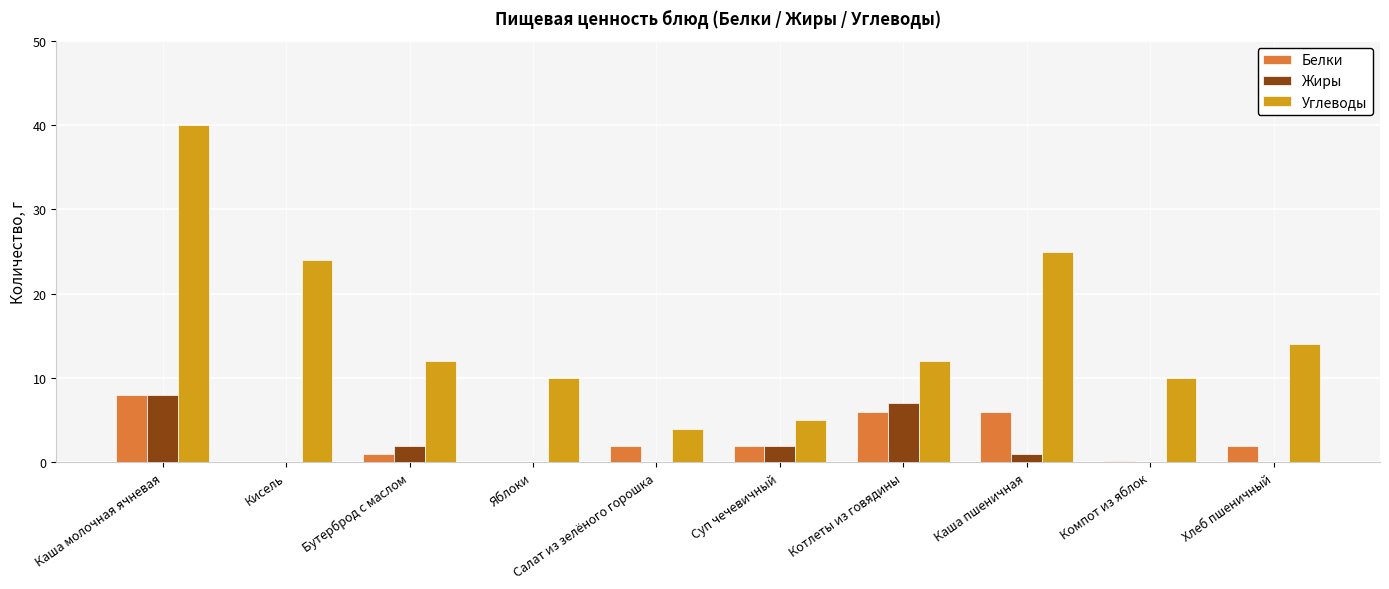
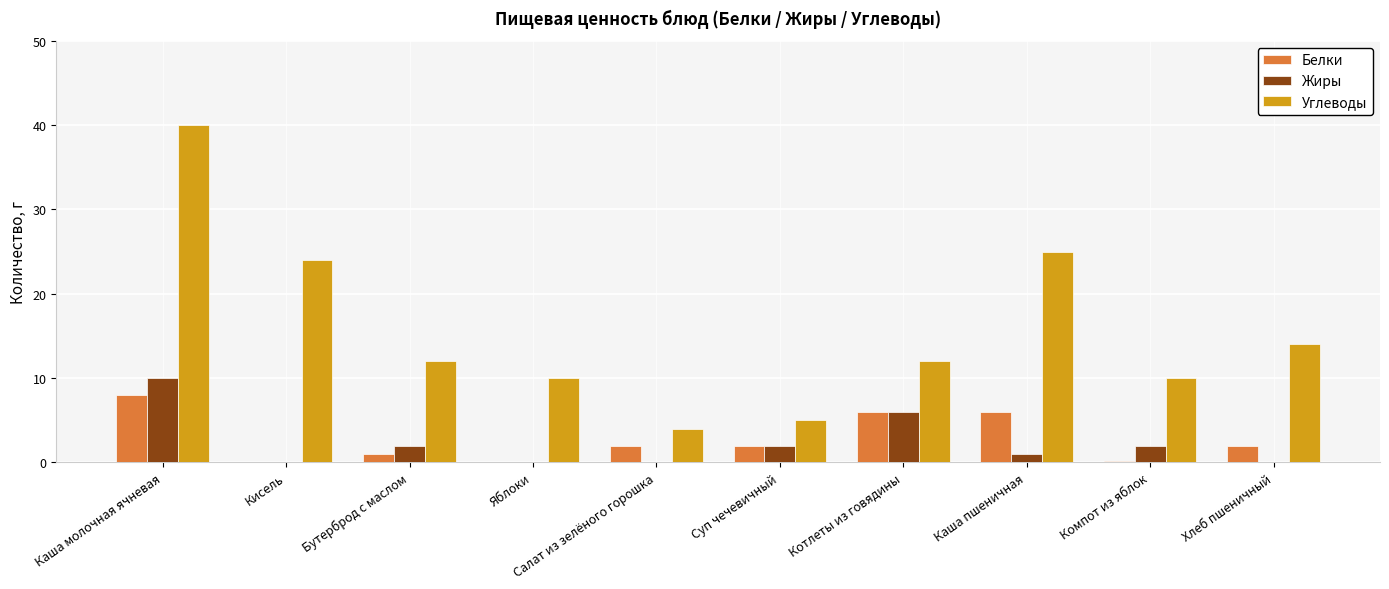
Жиры, Каша молочная ячневая: 8 -> 10
Жиры, Котлеты из говядины: 7 -> 6
Жиры, Компот из яблок: 0 -> 2
